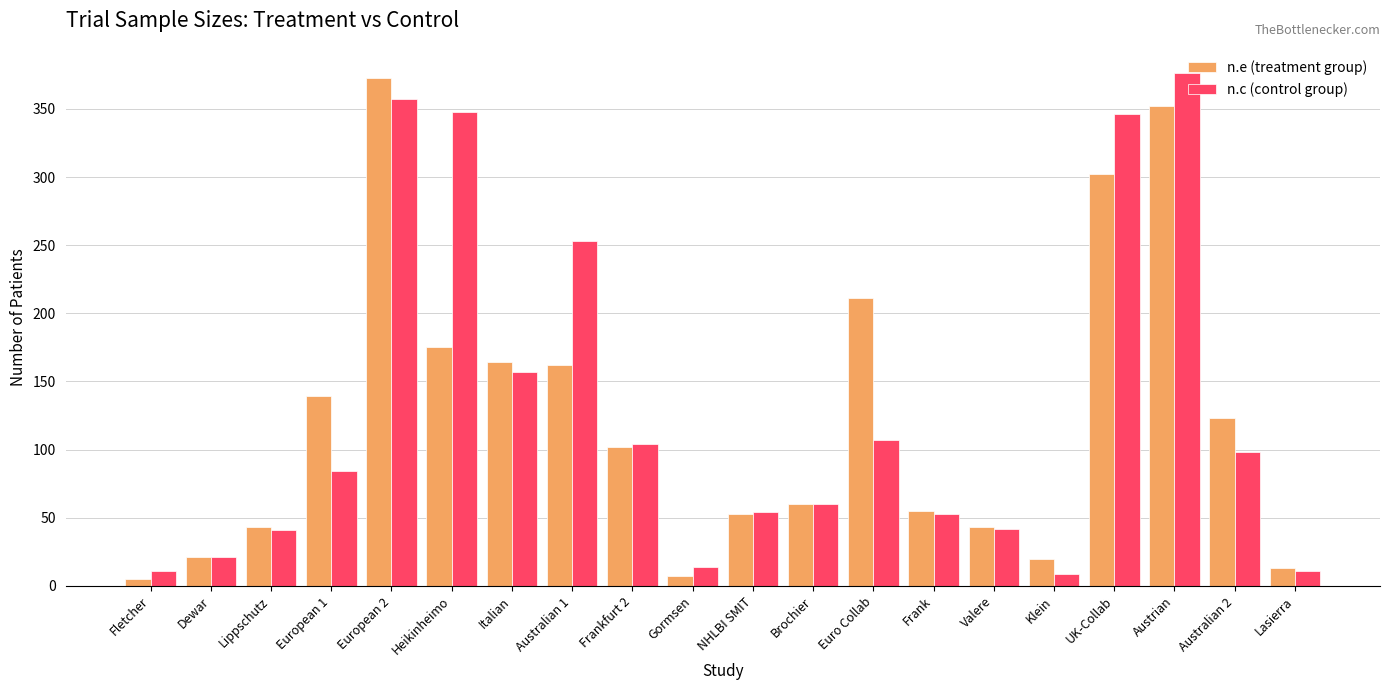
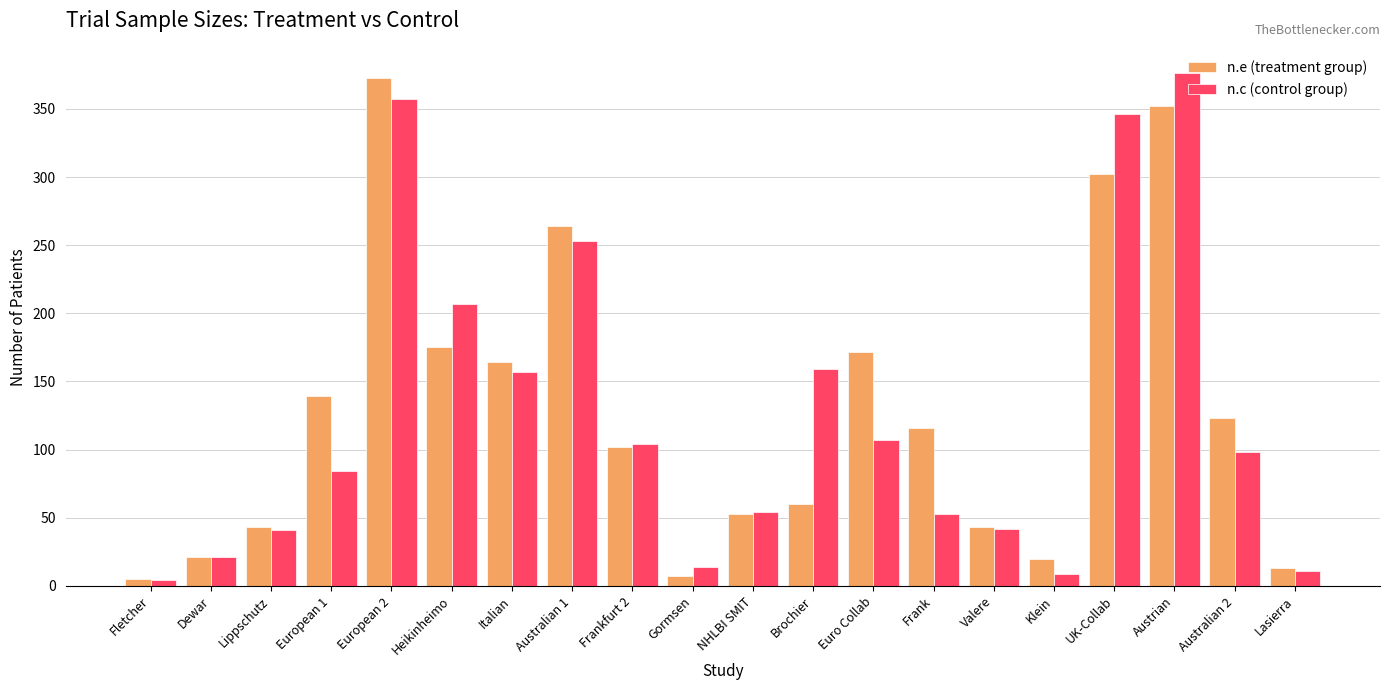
n.c (control group), Fletcher: 11 -> 4
n.c (control group), Heikinheimo: 348 -> 207
n.e (treatment group), Australian 1: 162 -> 264
n.c (control group), Brochier: 60 -> 159
n.e (treatment group), Euro Collab: 211 -> 172
n.e (treatment group), Frank: 55 -> 116
